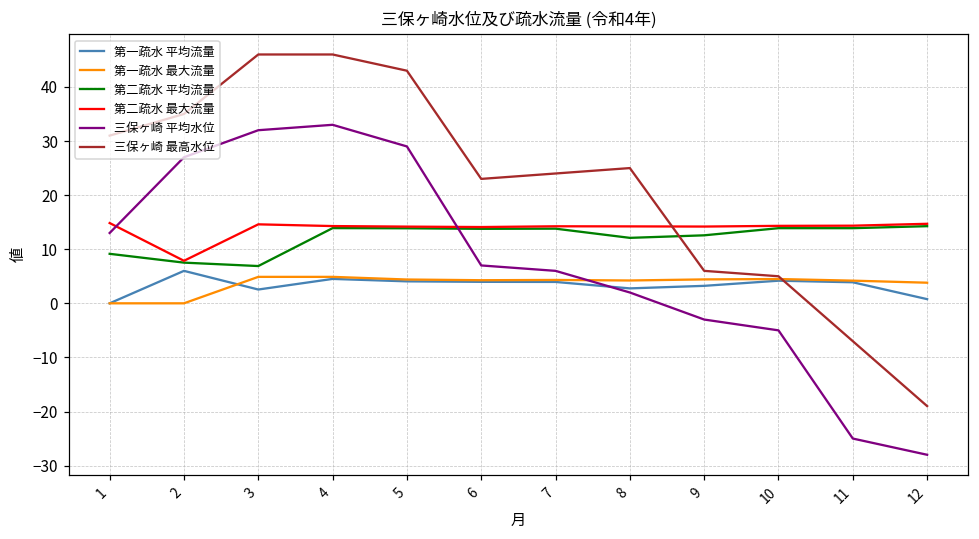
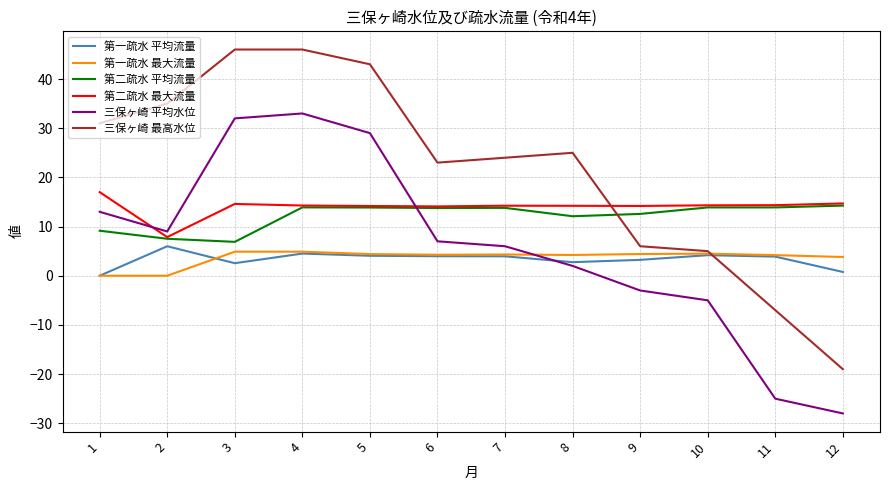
第二疏水 最大流量, 1: 15 -> 17
三保ヶ崎 平均水位, 2: 27 -> 9
